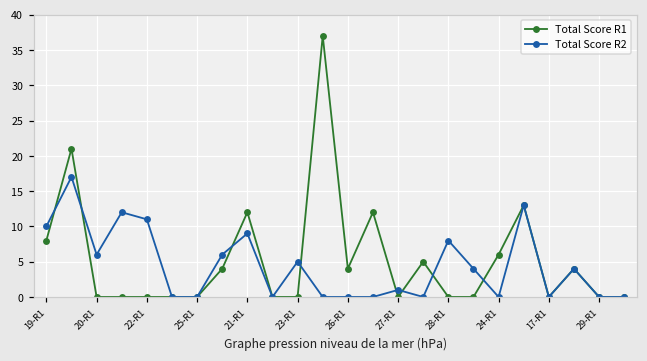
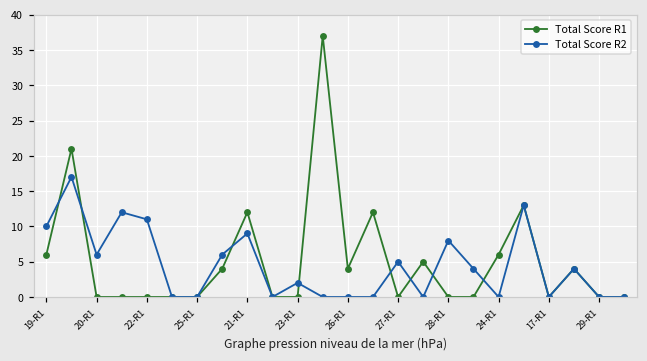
Total Score R1, 19-R1: 8 -> 6
Total Score R2, 23-R1: 5 -> 2
Total Score R2, 27-R1: 1 -> 5
